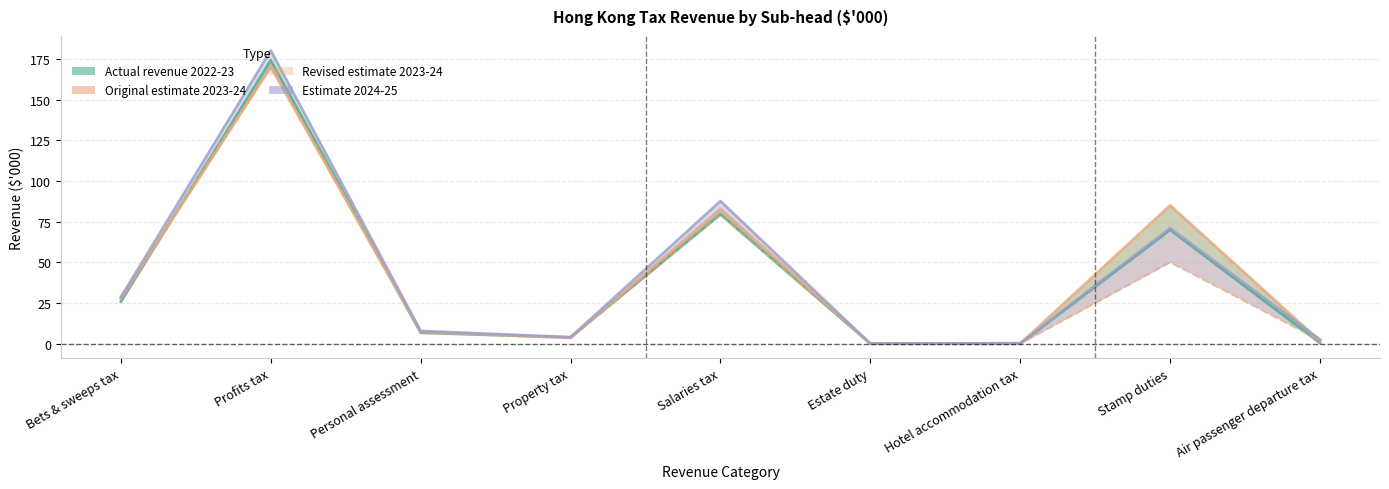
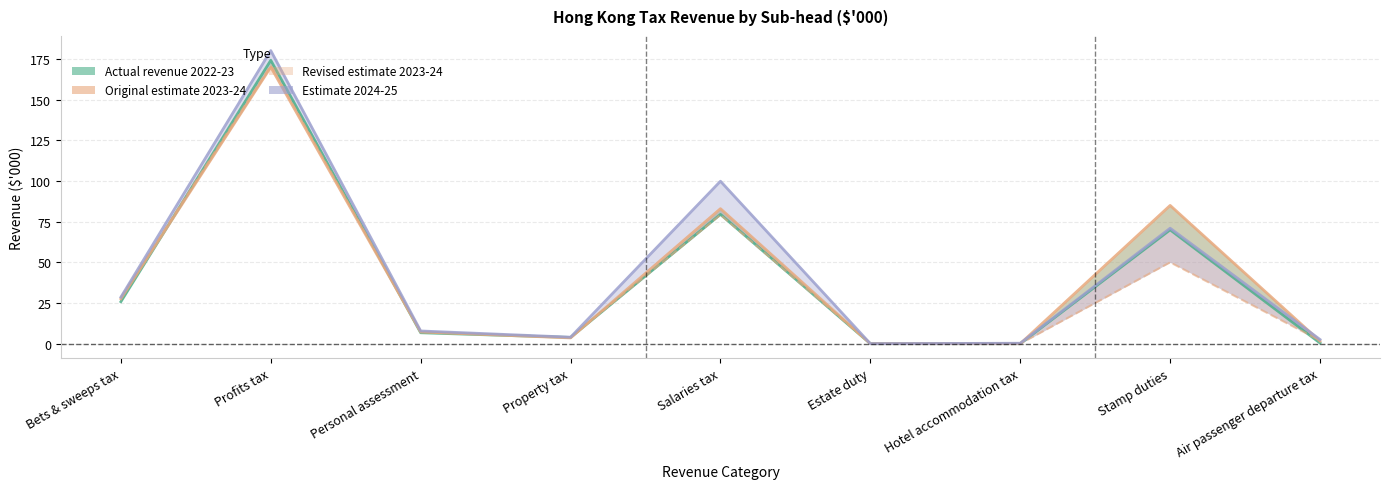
Estimate 2024-25, Salaries tax: 88 -> 100
